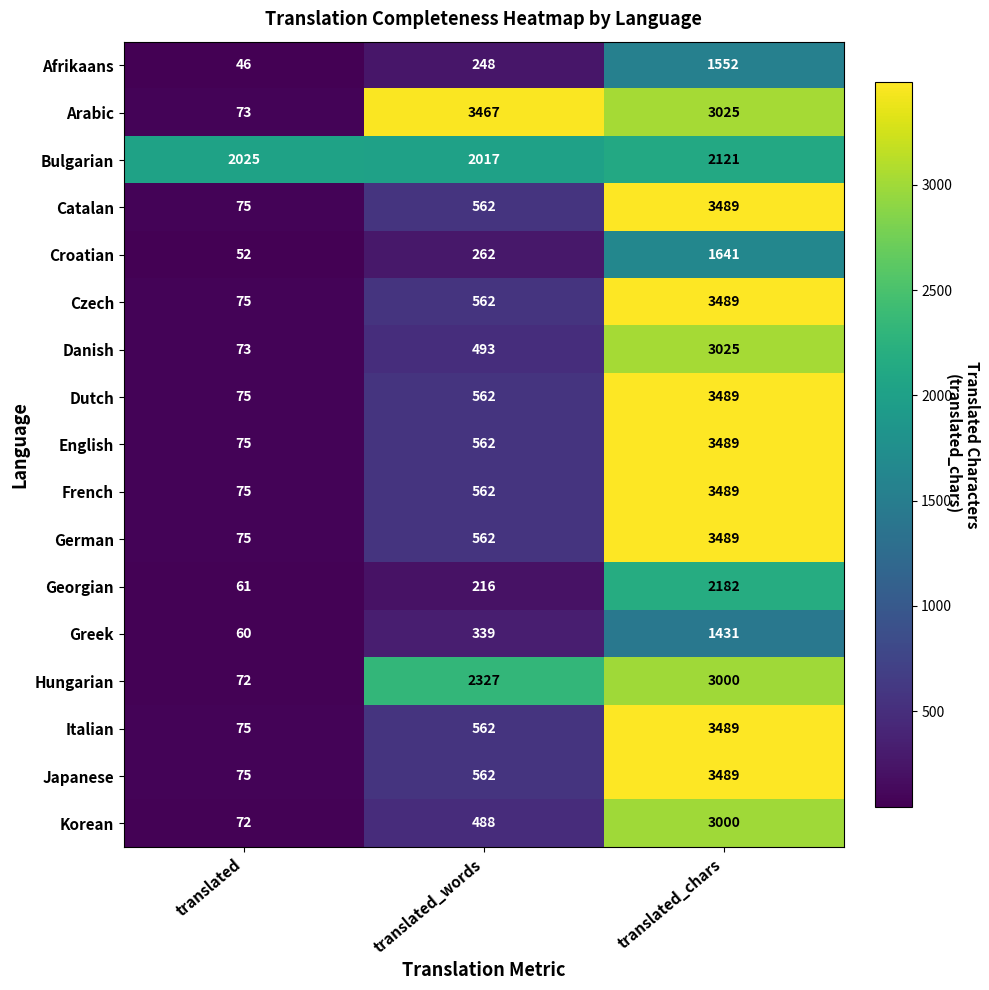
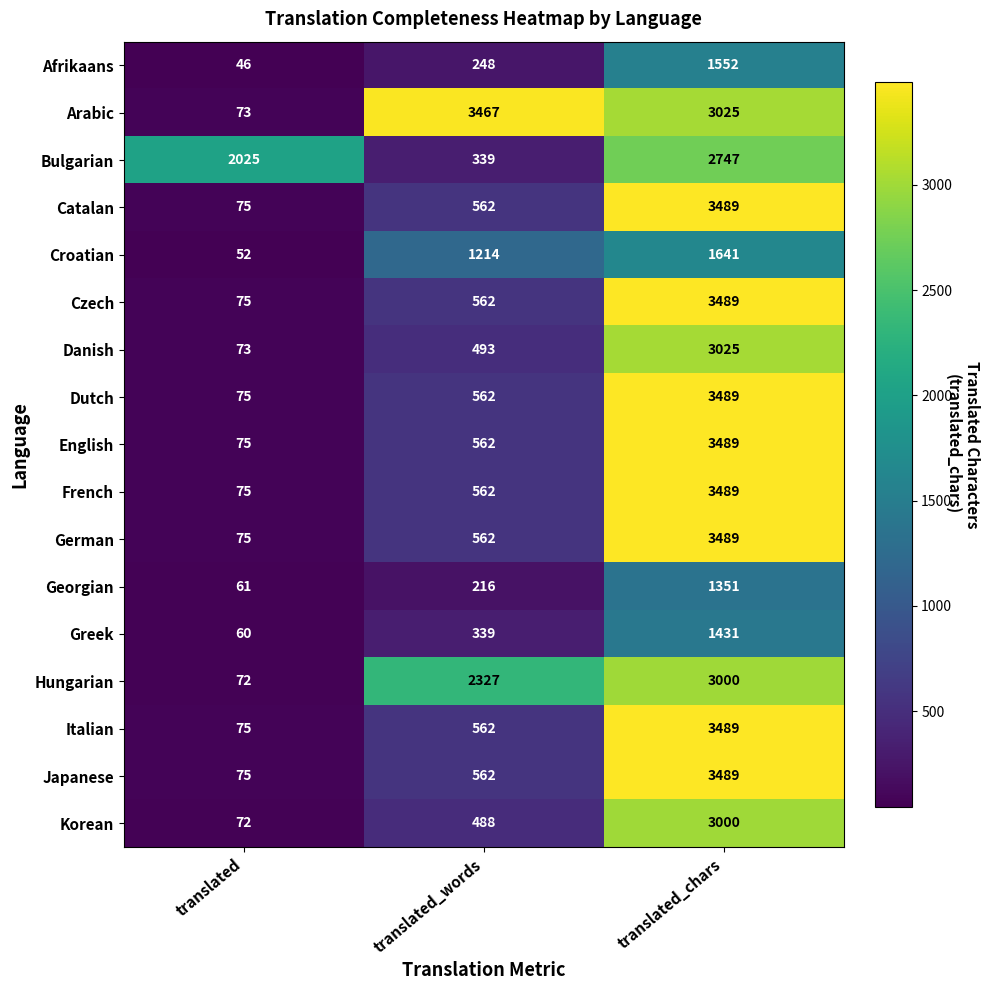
Bulgarian, translated_words: 2017 -> 339
Bulgarian, translated_chars: 2121 -> 2747
Croatian, translated_words: 262 -> 1214
Georgian, translated_chars: 2182 -> 1351
